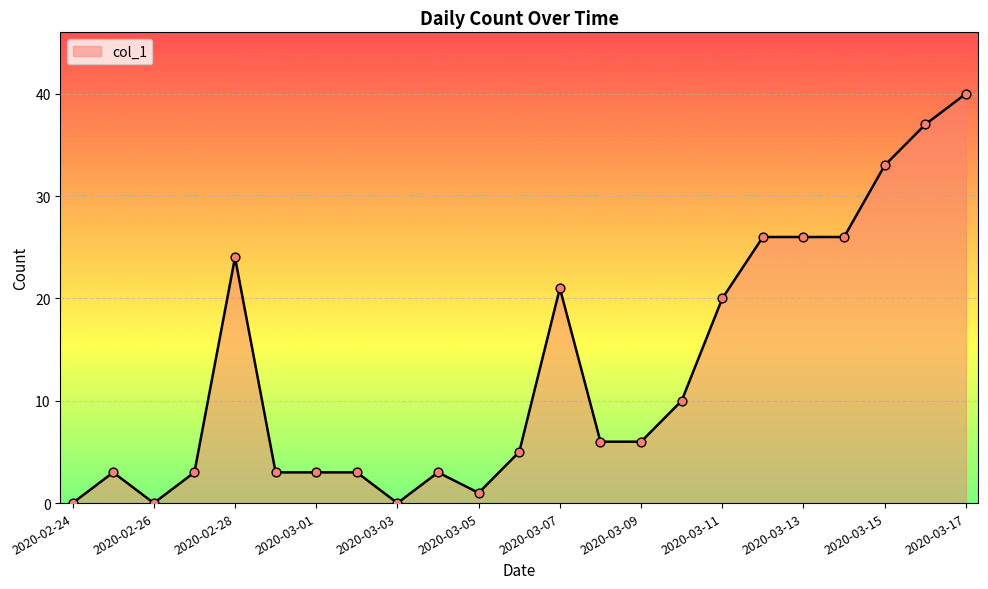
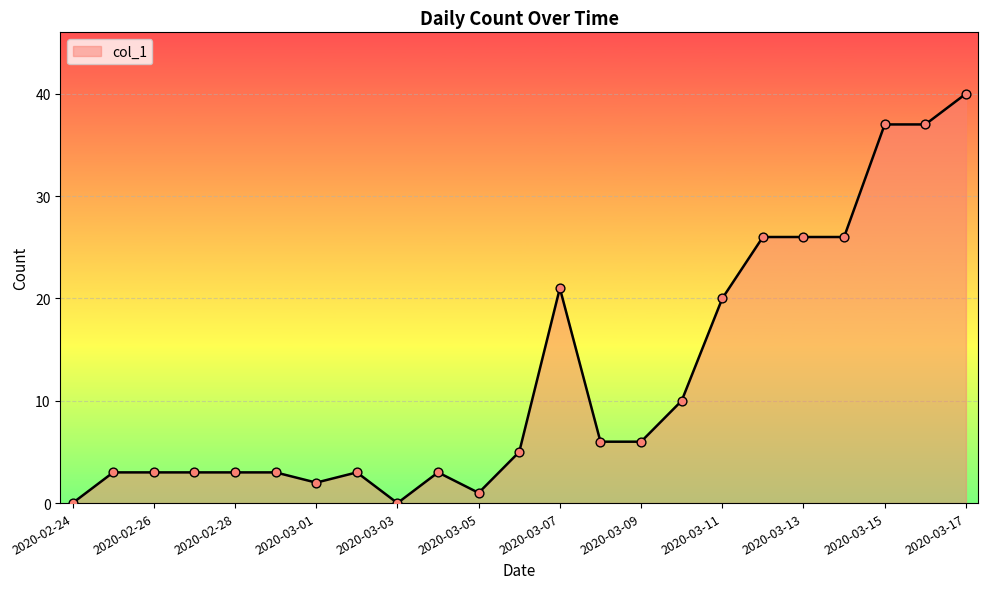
2020-02-26: 0 -> 3
2020-02-28: 24 -> 3
2020-03-01: 3 -> 2
2020-03-15: 33 -> 37
